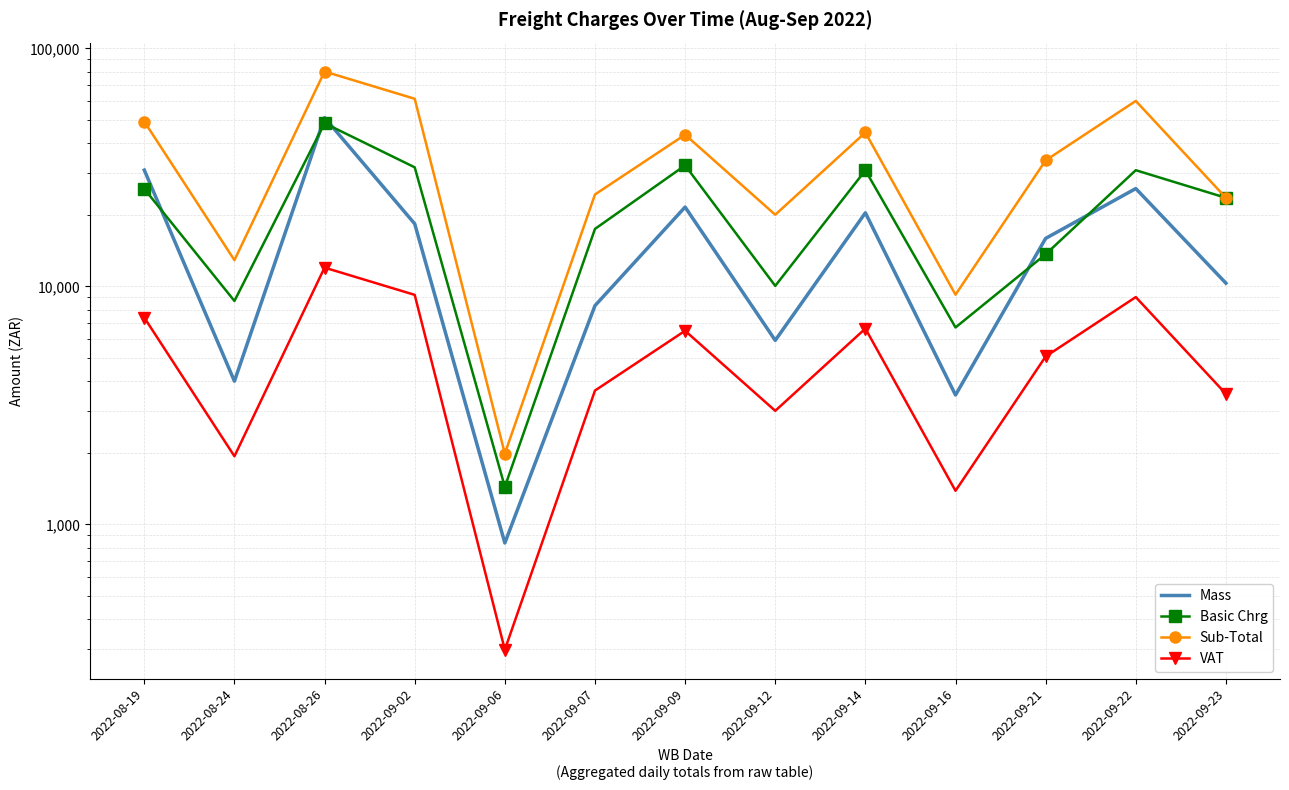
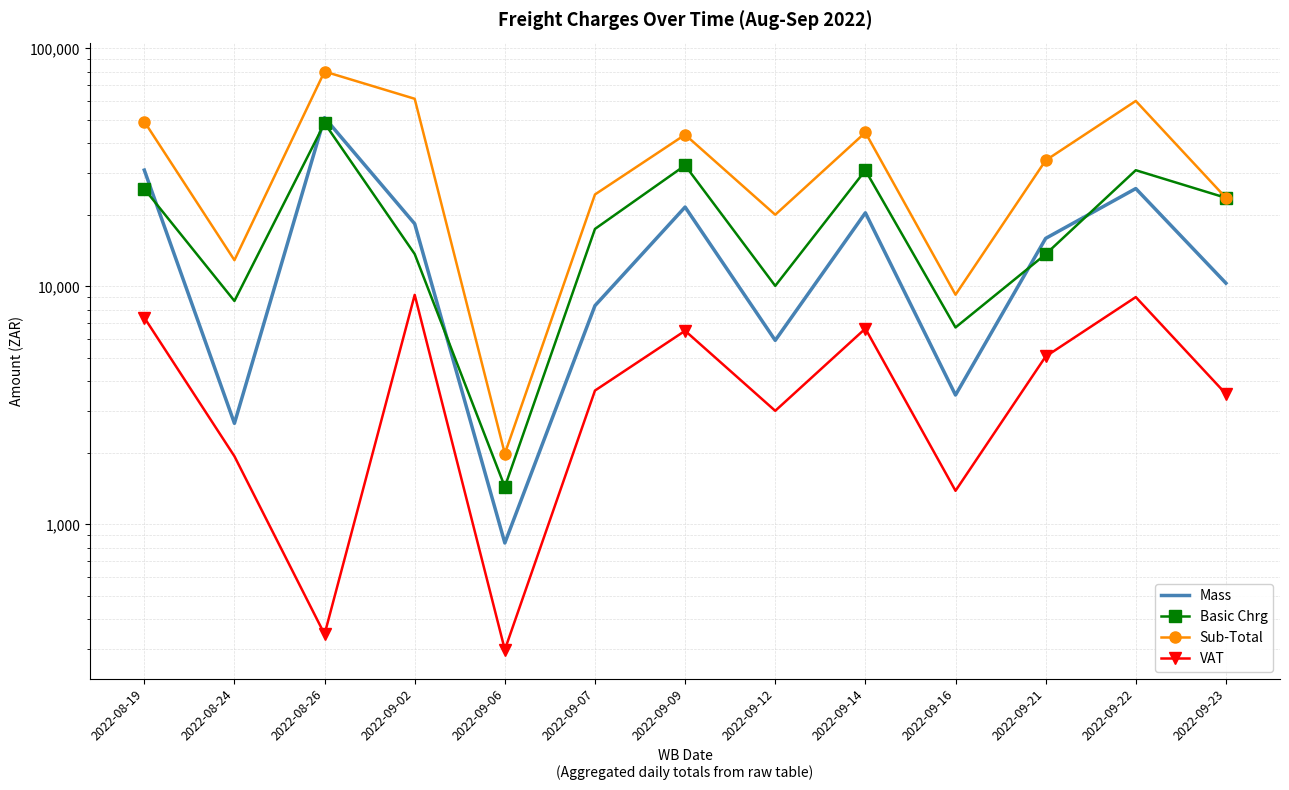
Mass, 2022-08-24: 4,000 -> 2,700
VAT, 2022-08-26: 12,000 -> 350
Basic Chrg, 2022-09-02: 32,000 -> 14,000
